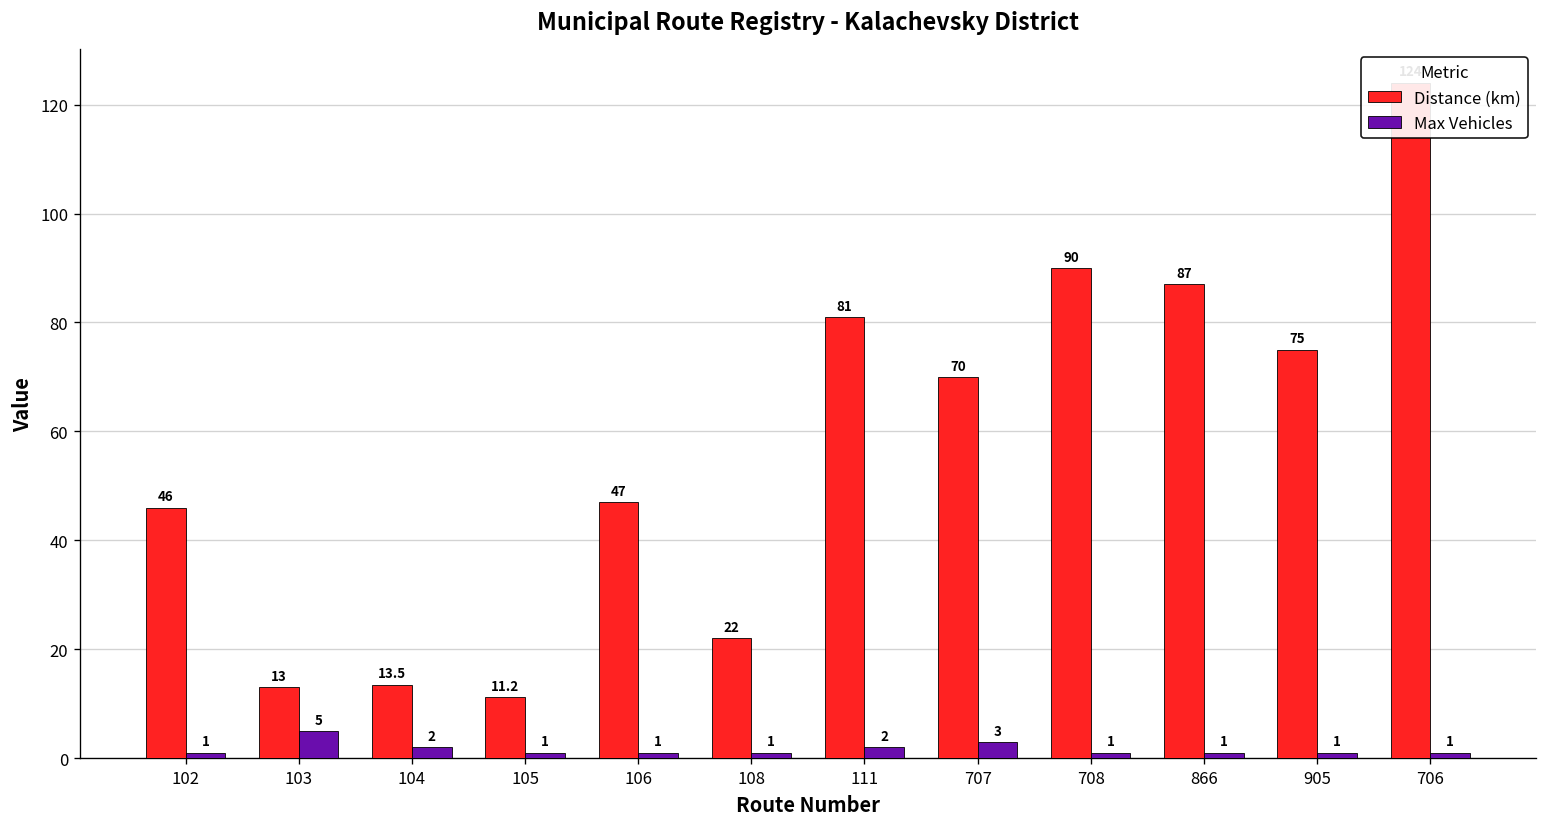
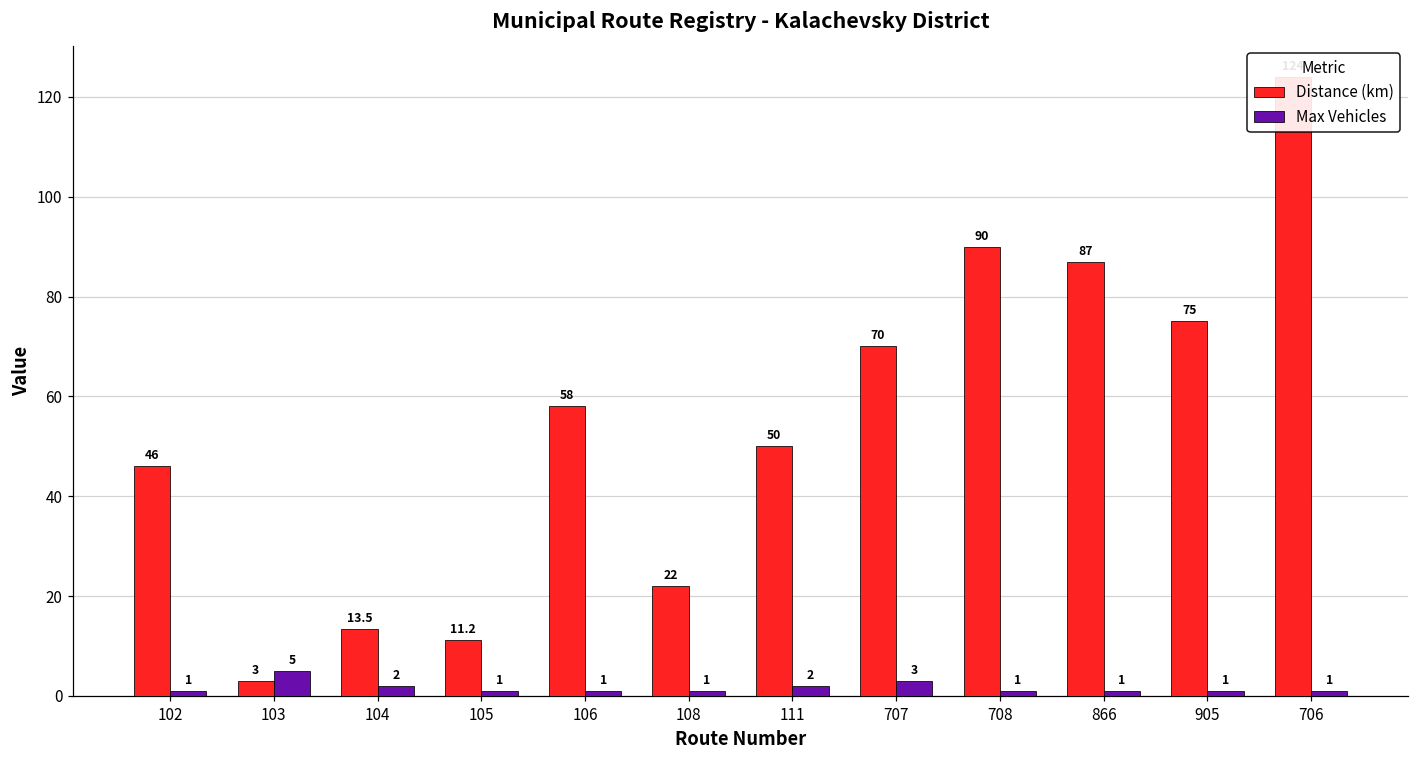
Distance (km), 103: 13 -> 3
Distance (km), 106: 47 -> 58
Distance (km), 111: 81 -> 50
